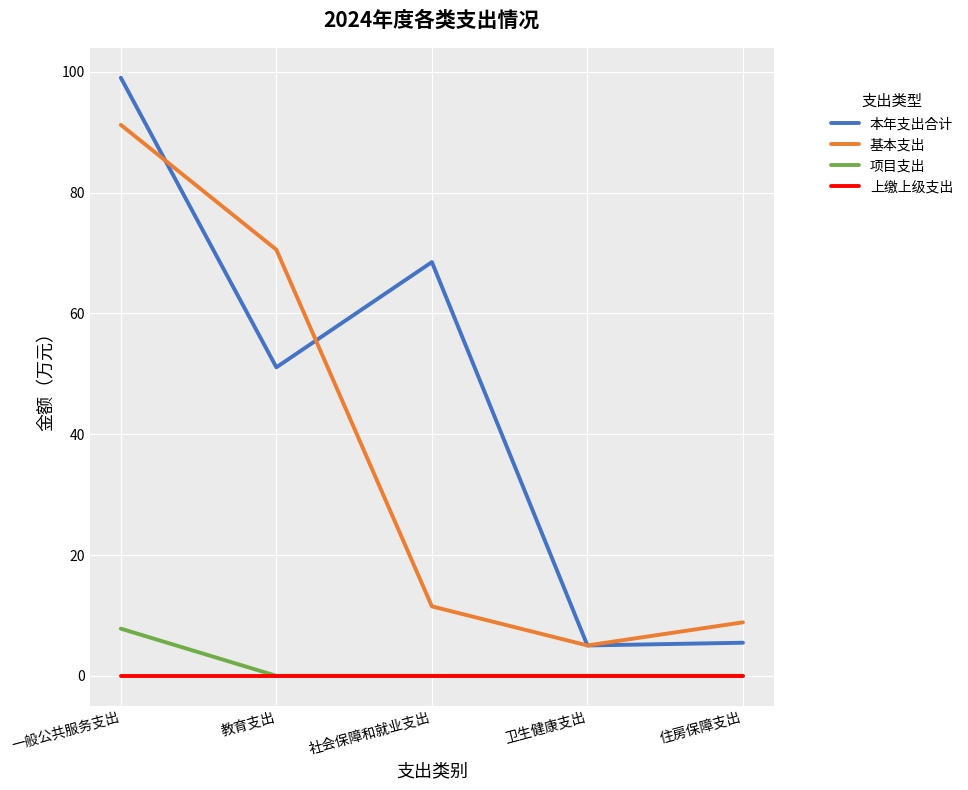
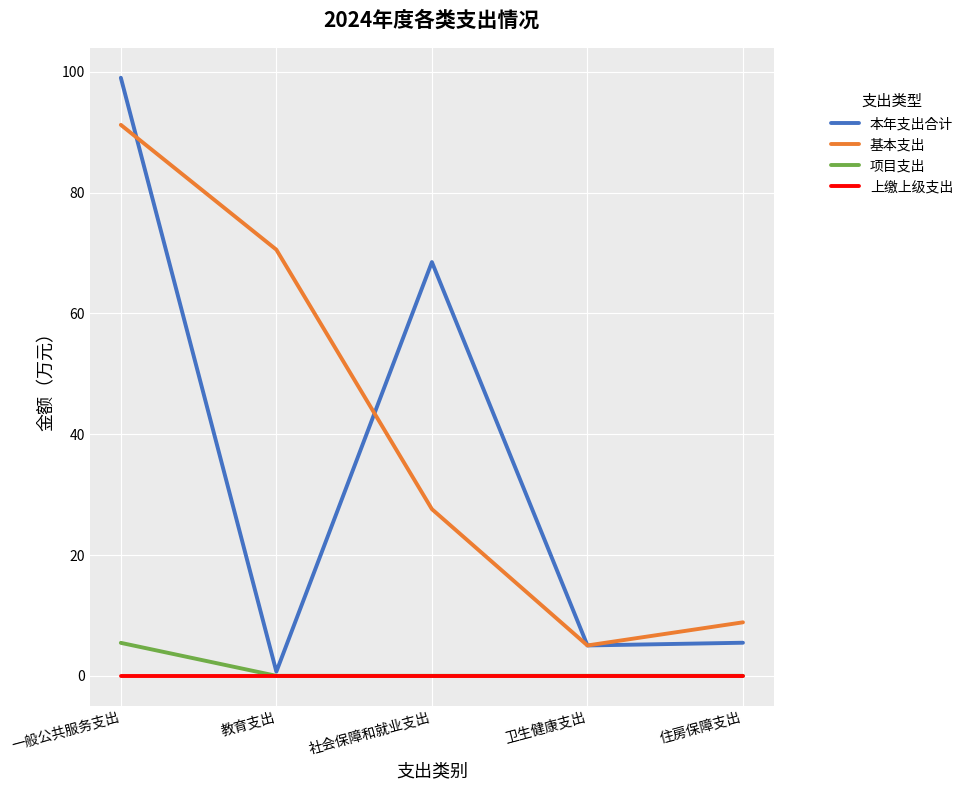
项目支出, 一般公共服务支出: 8 -> 5
本年支出合计, 教育支出: 51 -> 1
基本支出, 社会保障和就业支出: 12 -> 28
